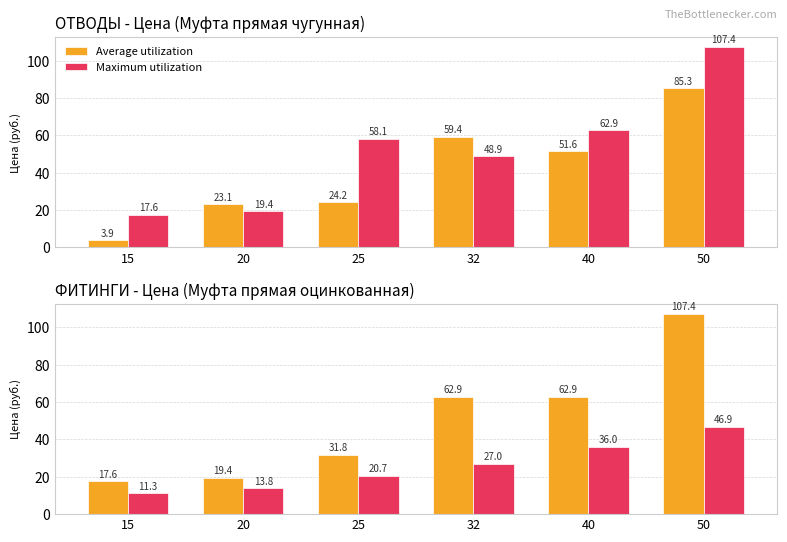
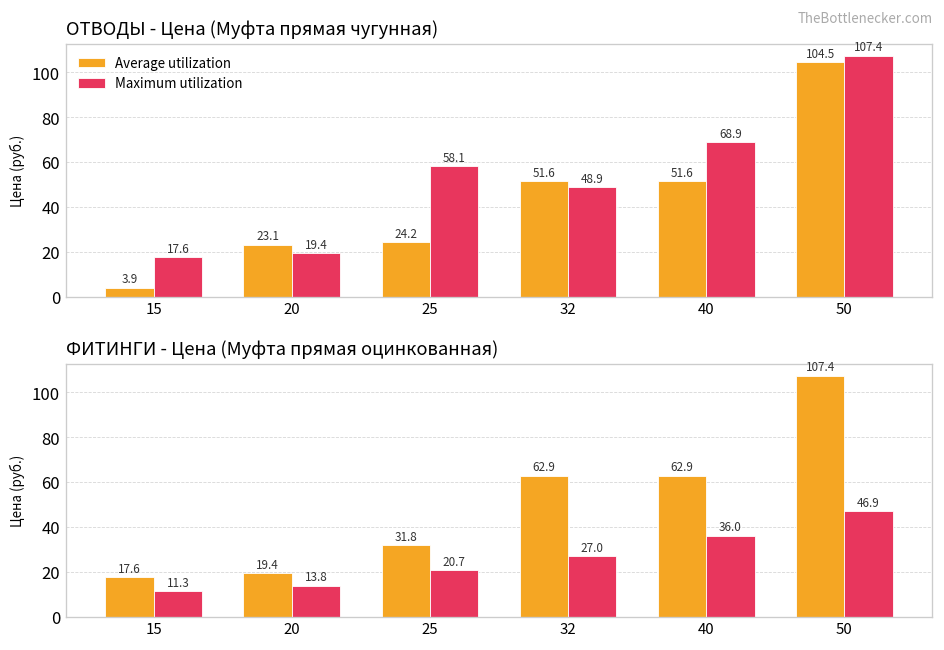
ОТВОДЫ - Цена (Муфта прямая чугунная), Average utilization, 32: 59.4 -> 51.6
ОТВОДЫ - Цена (Муфта прямая чугунная), Maximum utilization, 40: 62.9 -> 68.9
ОТВОДЫ - Цена (Муфта прямая чугунная), Average utilization, 50: 85.3 -> 104.5
